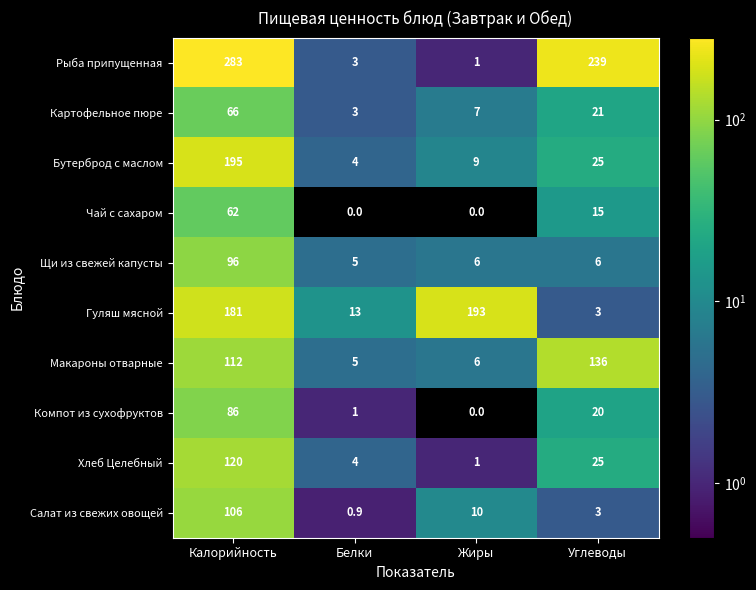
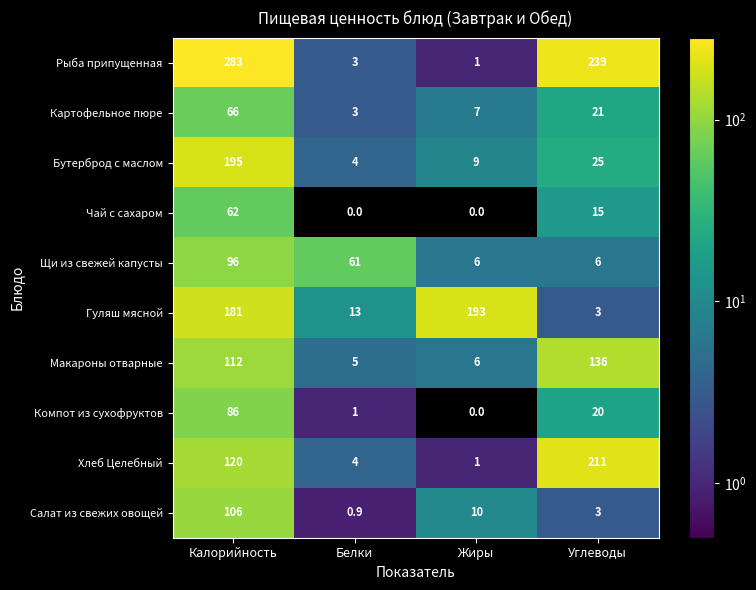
Щи из свежей капусты, Белки: 5 -> 61
Хлеб Целебный, Углеводы: 25 -> 211
